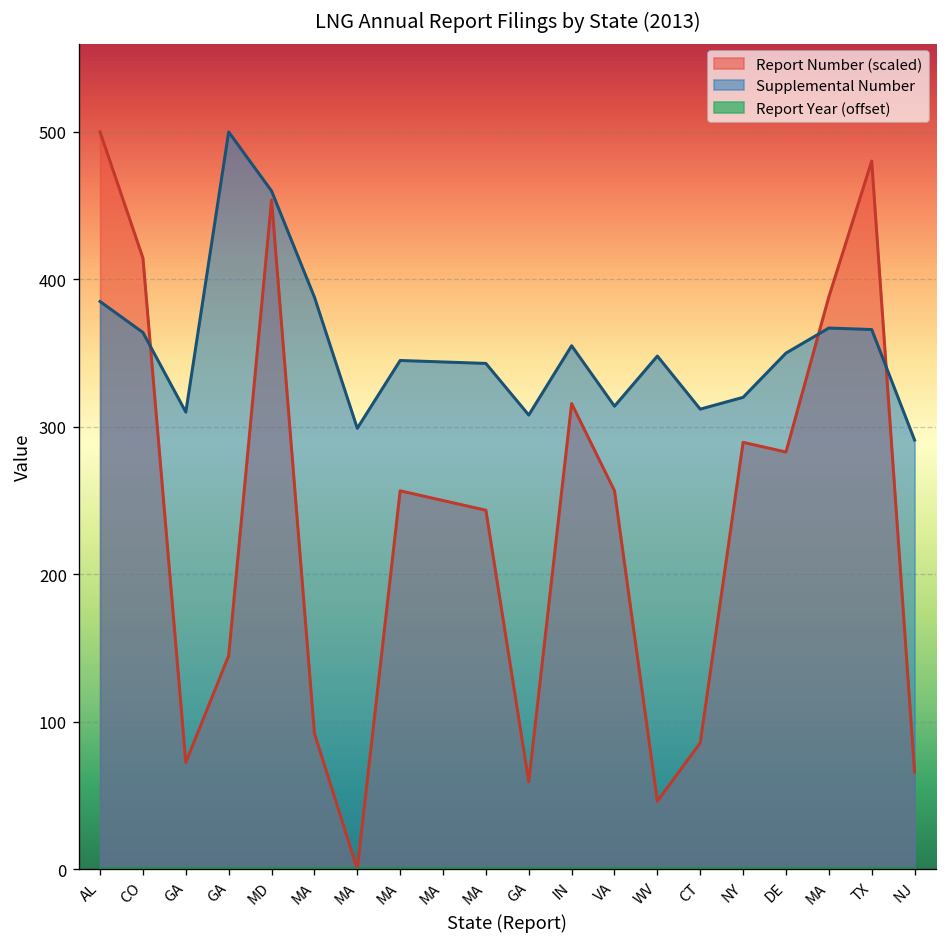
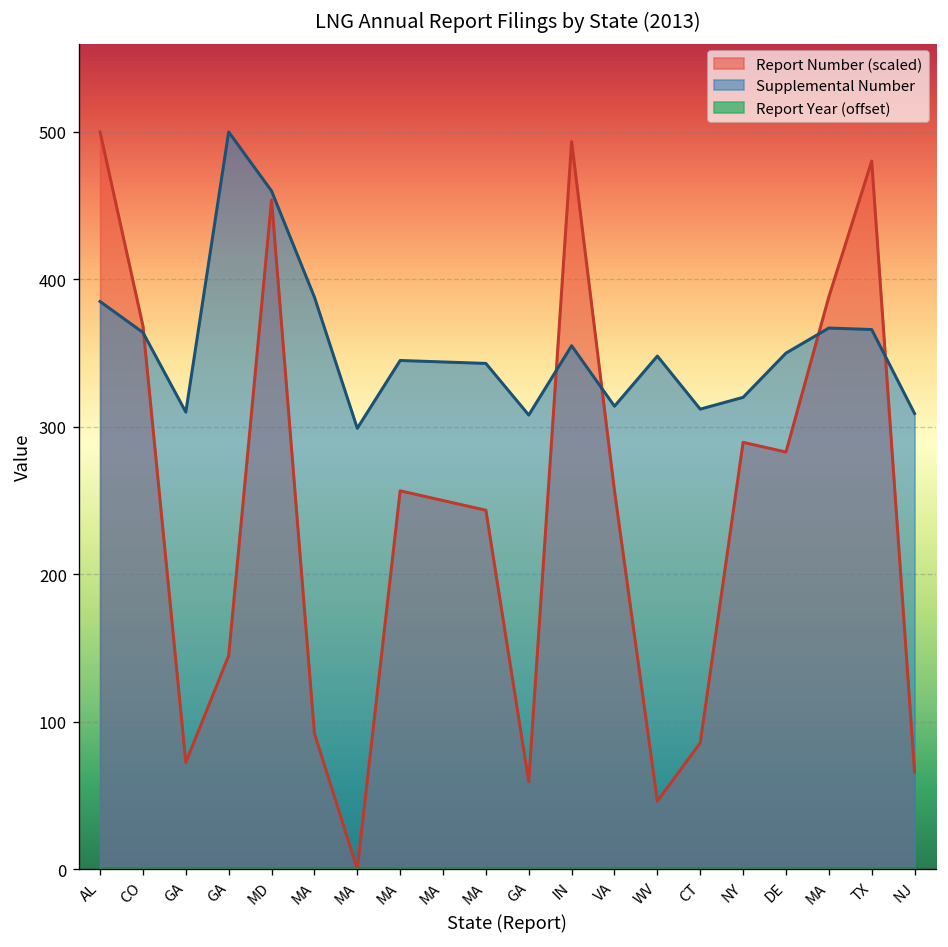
Report Number (scaled), CO: 414 -> 368
Report Number (scaled), IN: 316 -> 493
Supplemental Number, NJ: 291 -> 309
